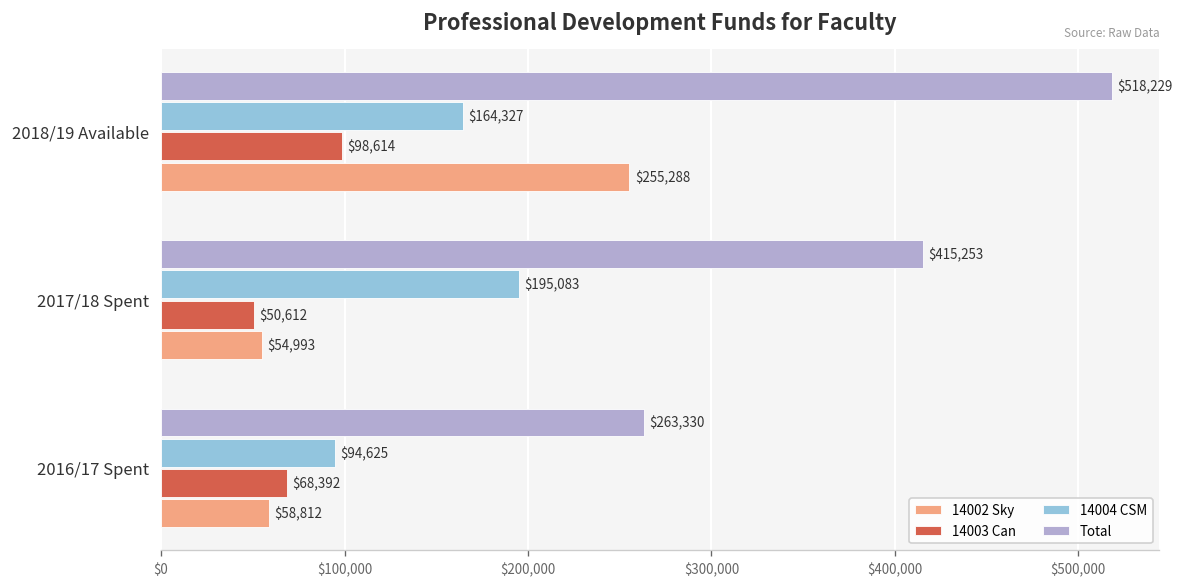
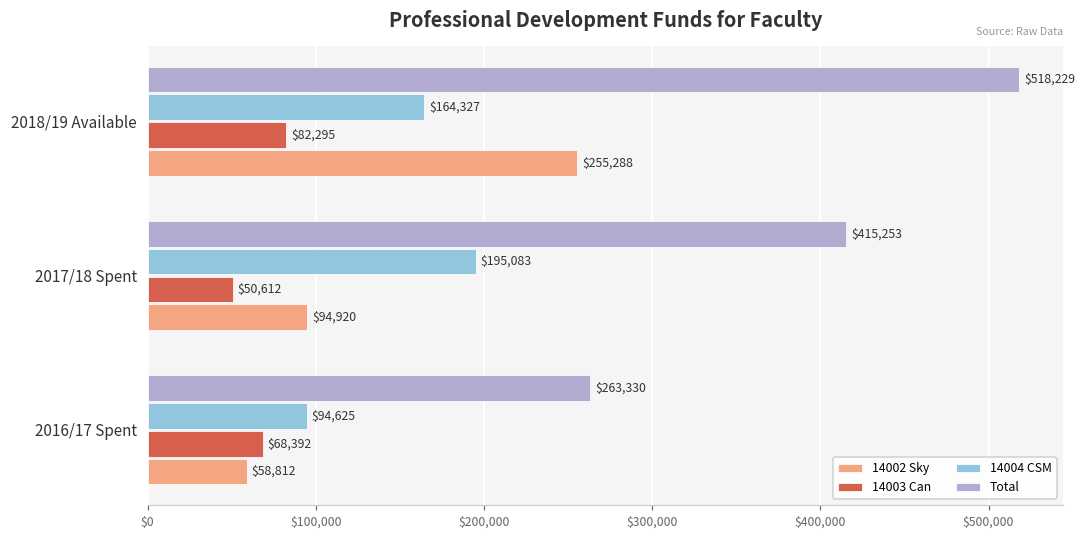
14003 Can, 2018/19 Available: $98,614 -> $82,295
14002 Sky, 2017/18 Spent: $54,993 -> $94,920
